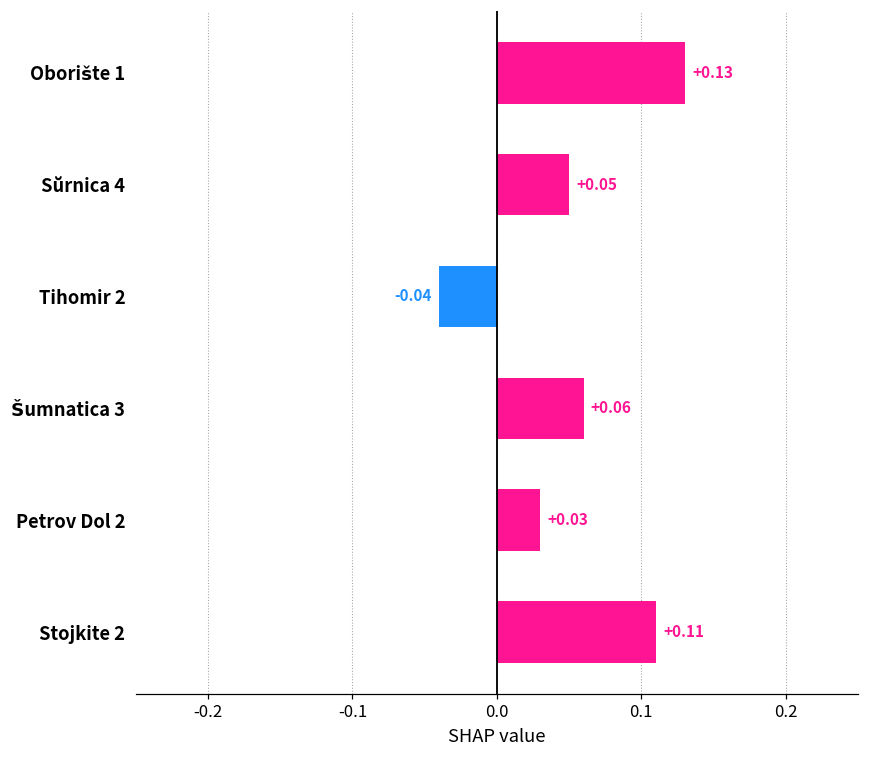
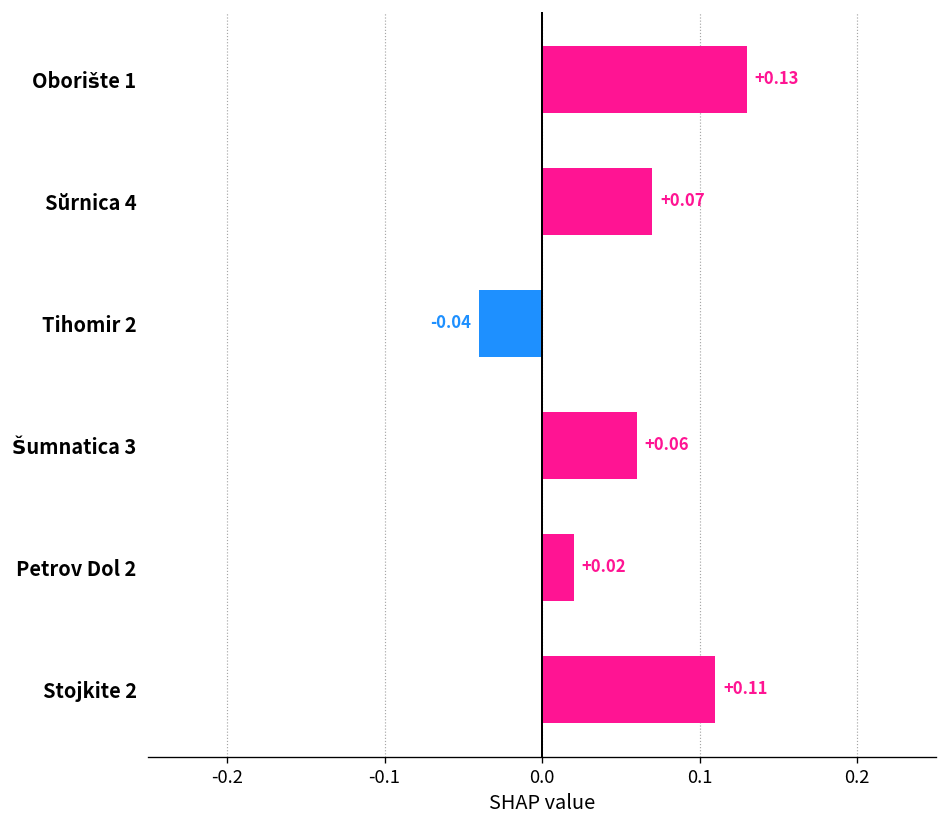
Sŭrnica 4: +0.05 -> +0.07
Petrov Dol 2: +0.03 -> +0.02
